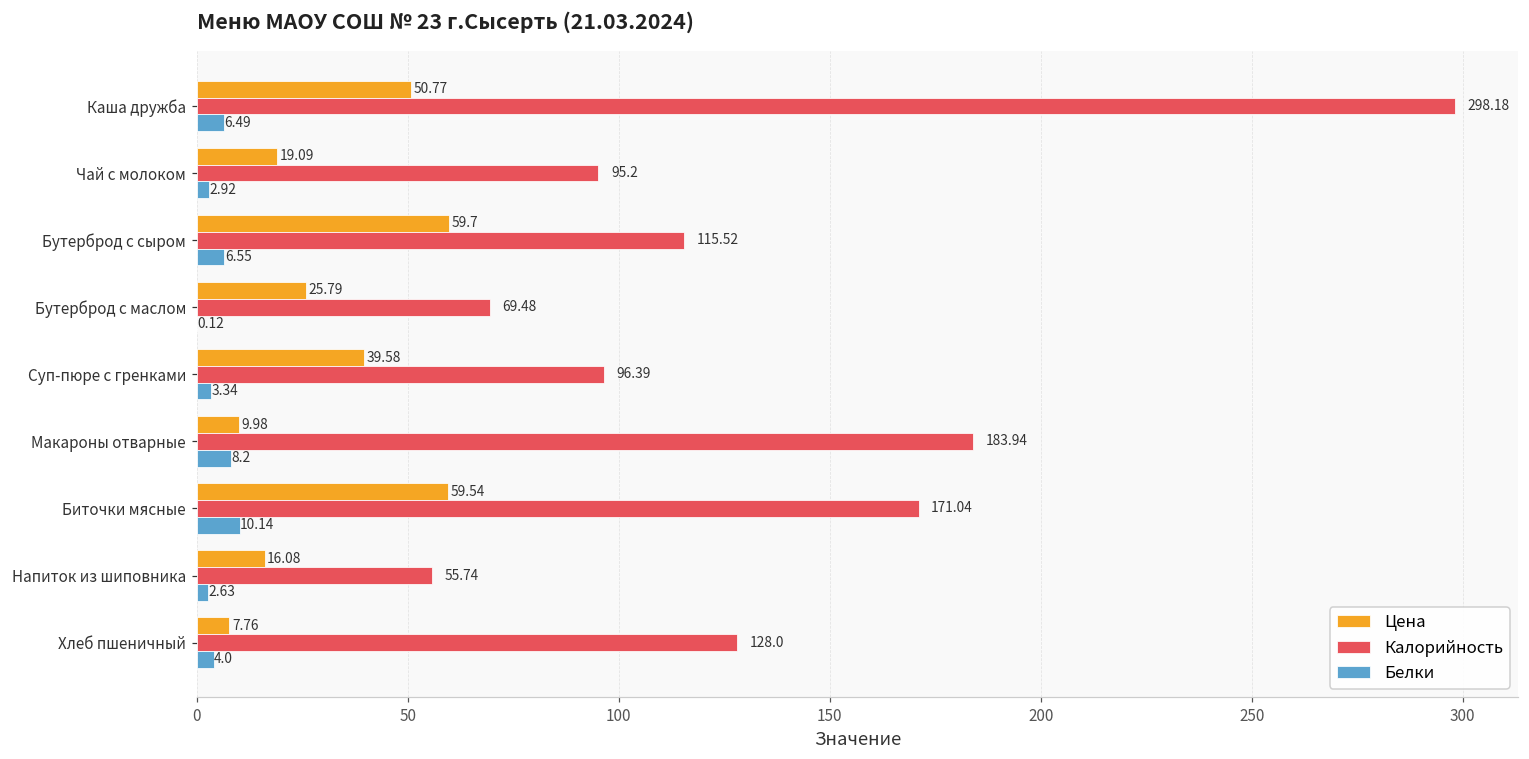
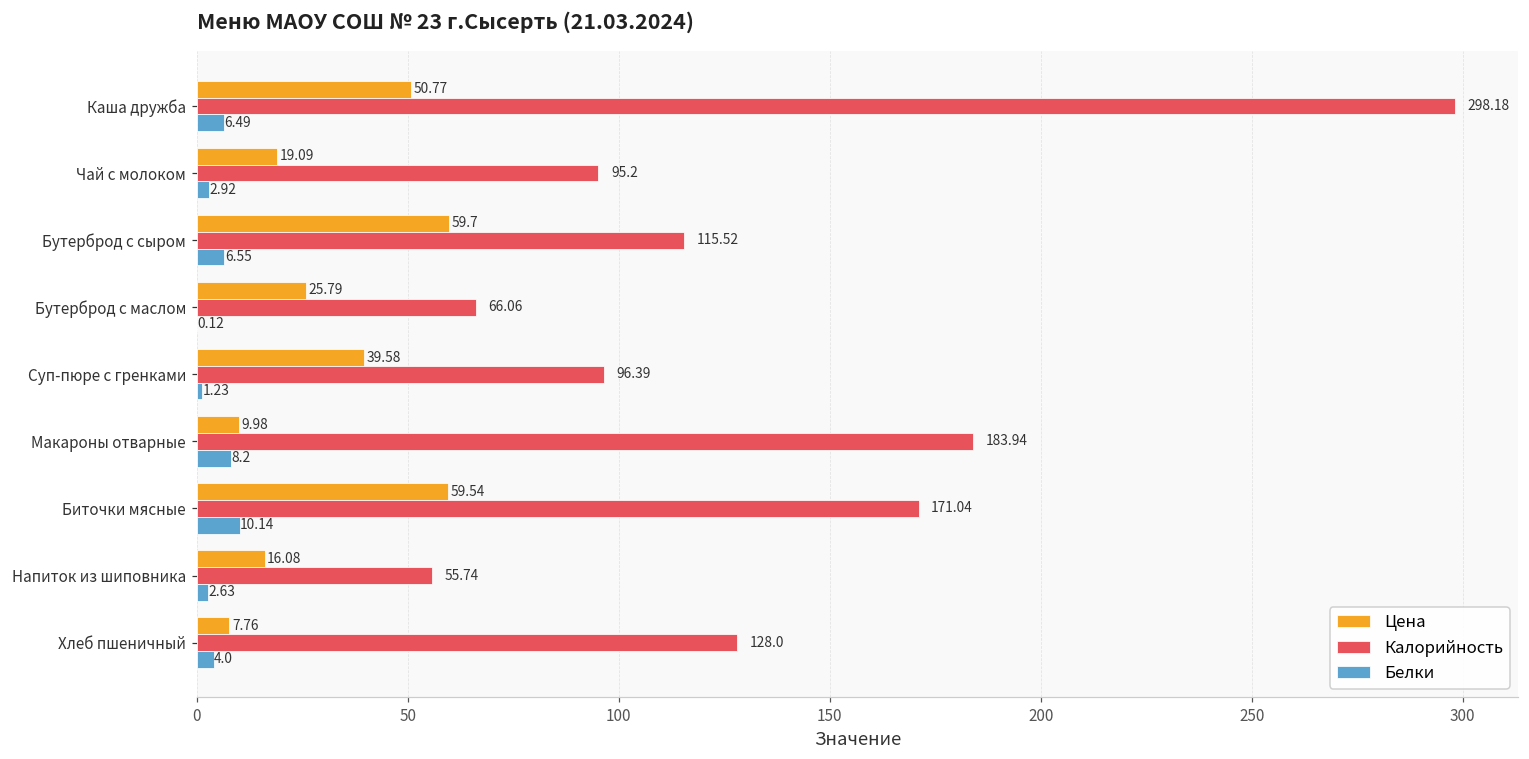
Калорийность, Бутерброд с маслом: 69.48 -> 66.06
Белки, Суп-пюре с гренками: 3.34 -> 1.23
